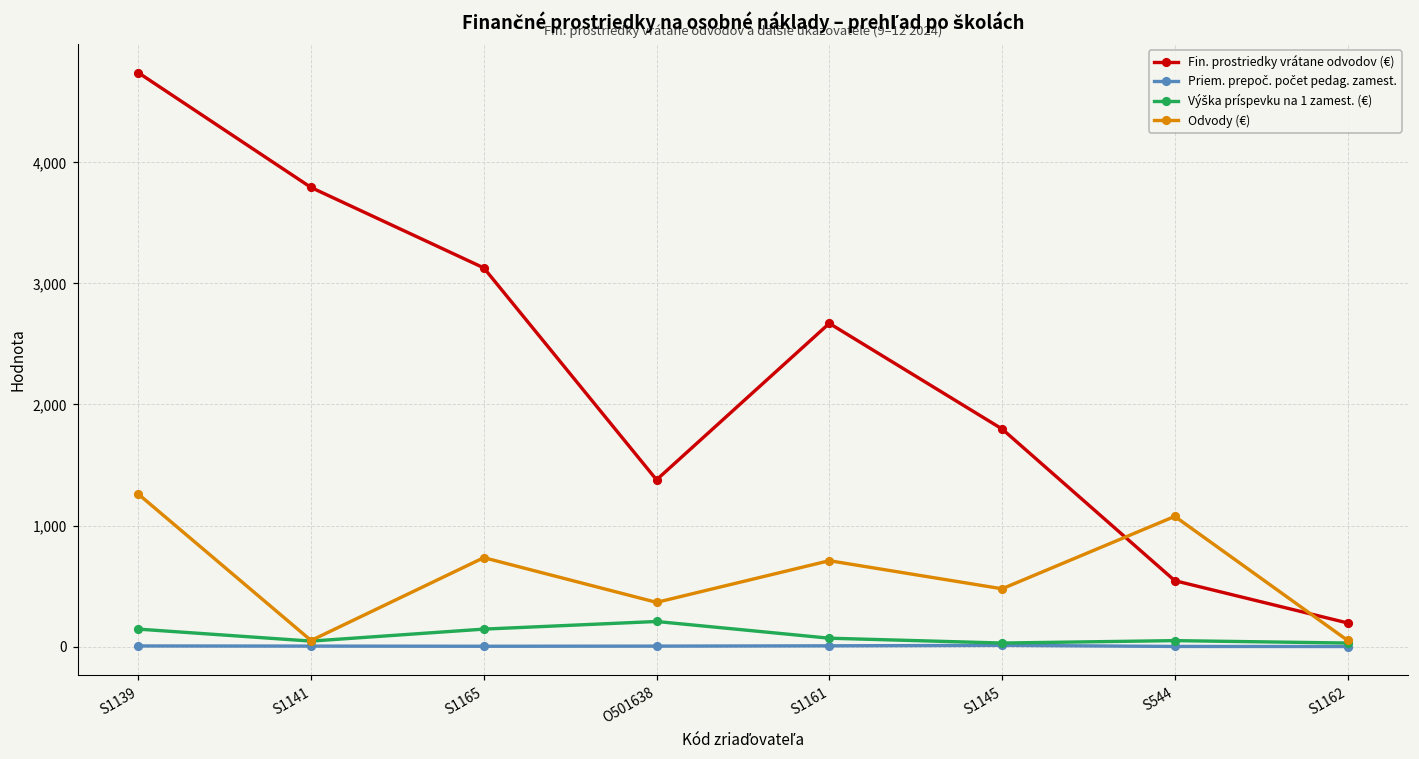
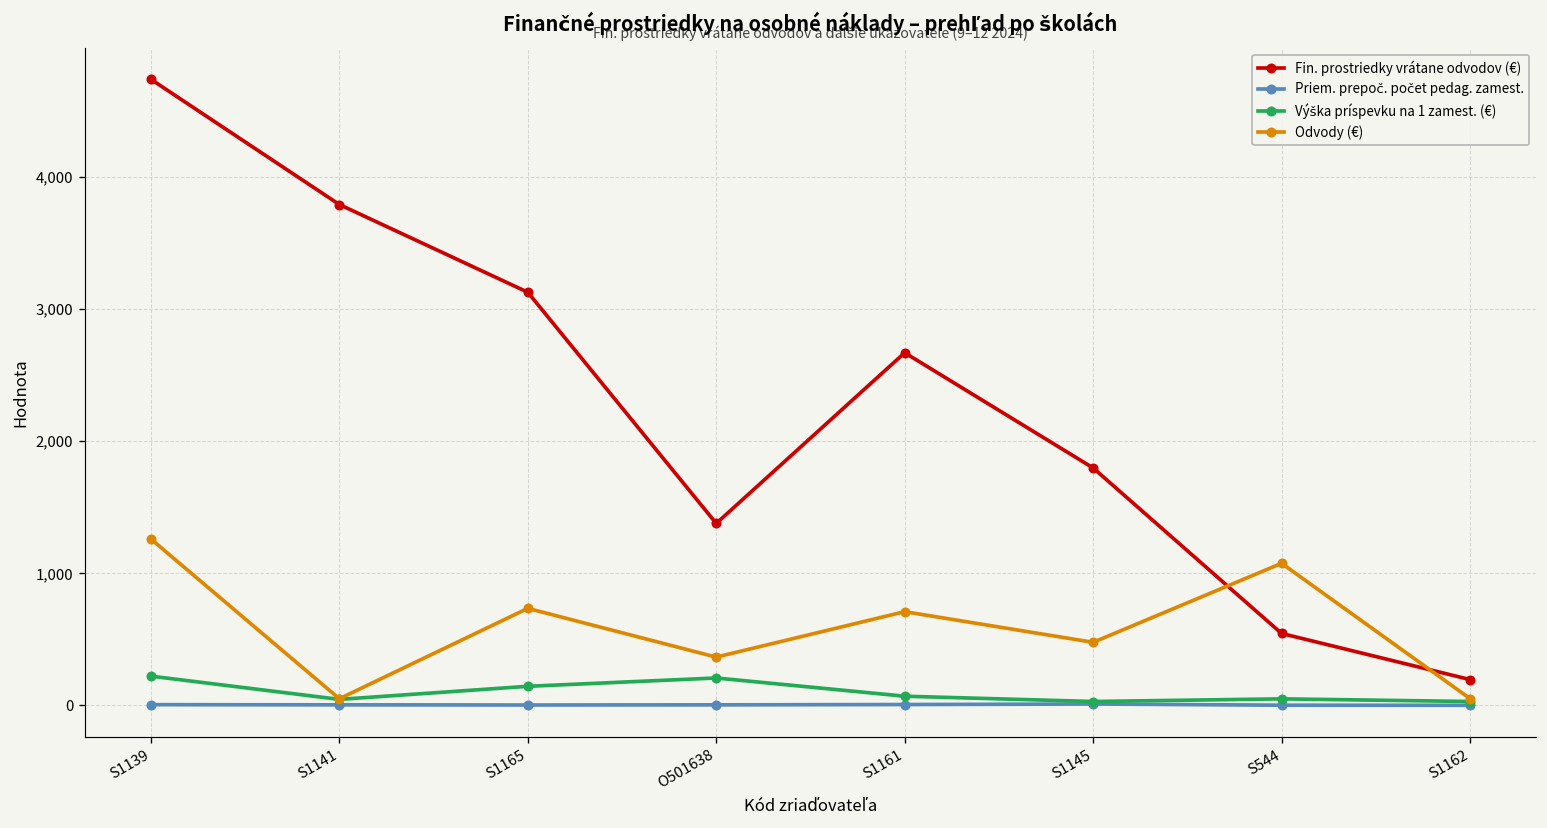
Výška príspevku na 1 zamest. (€), S1139: 150 -> 220
